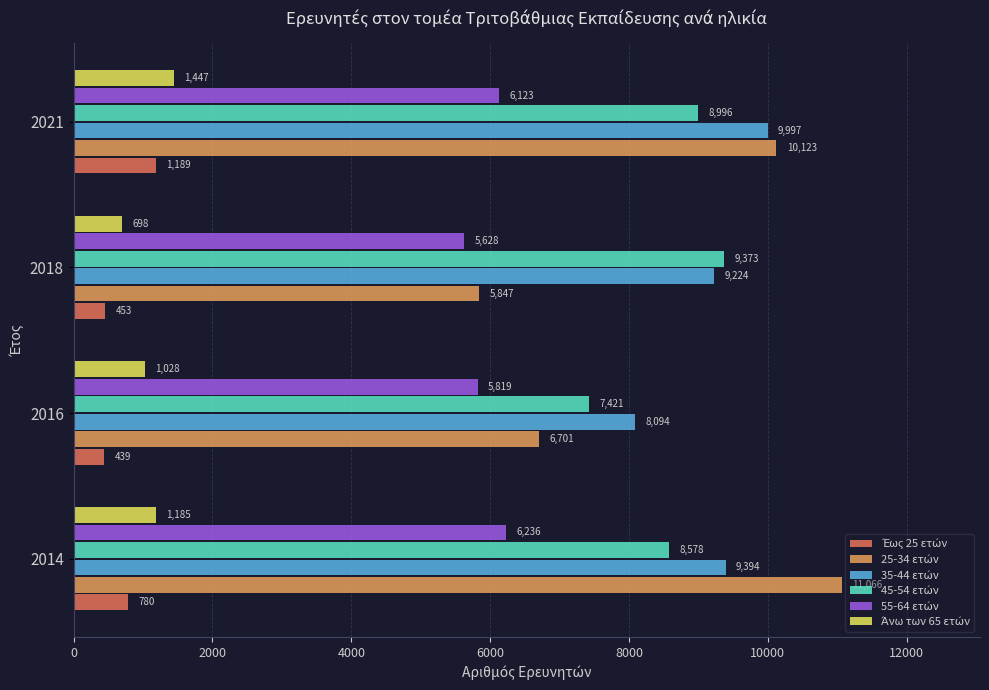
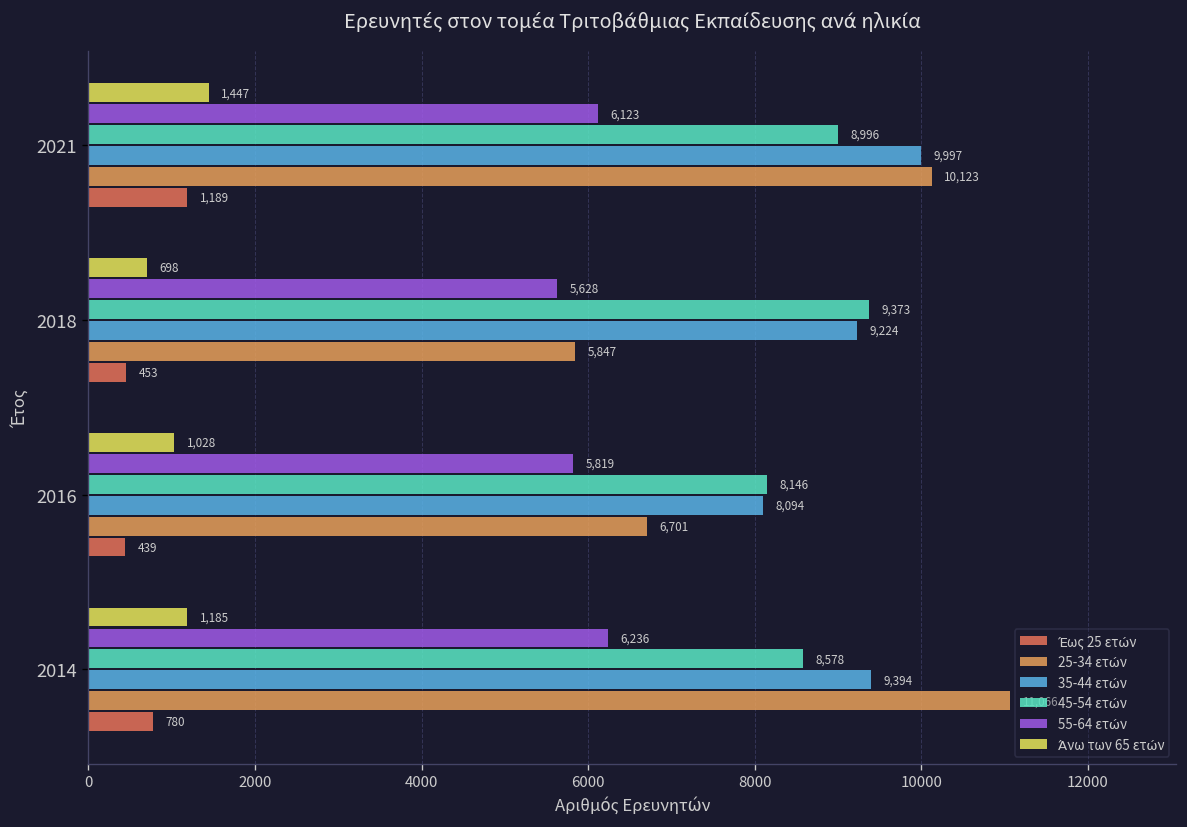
45-54 ετών, 2016: 7,421 -> 8,146
